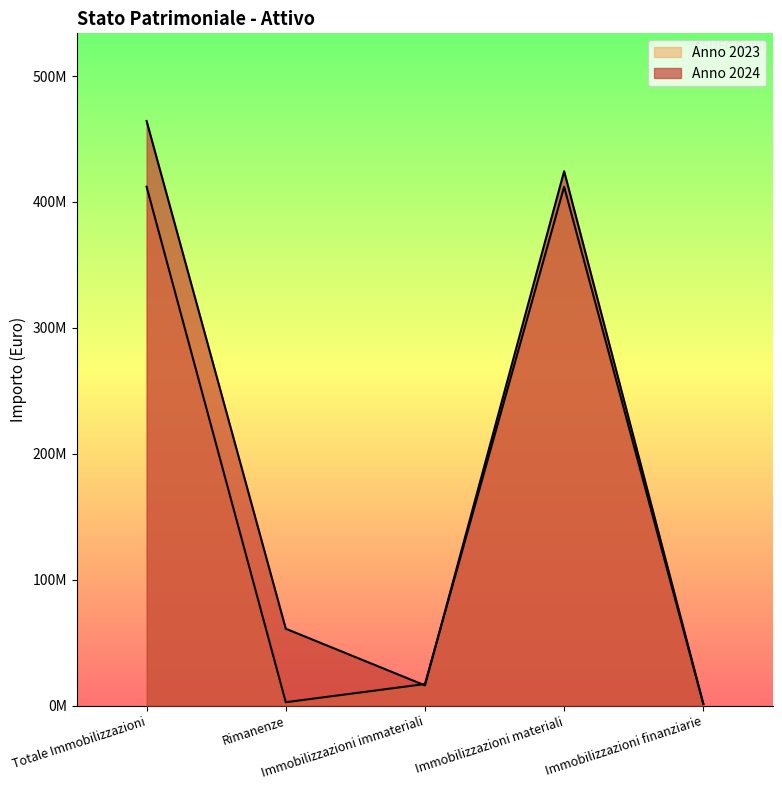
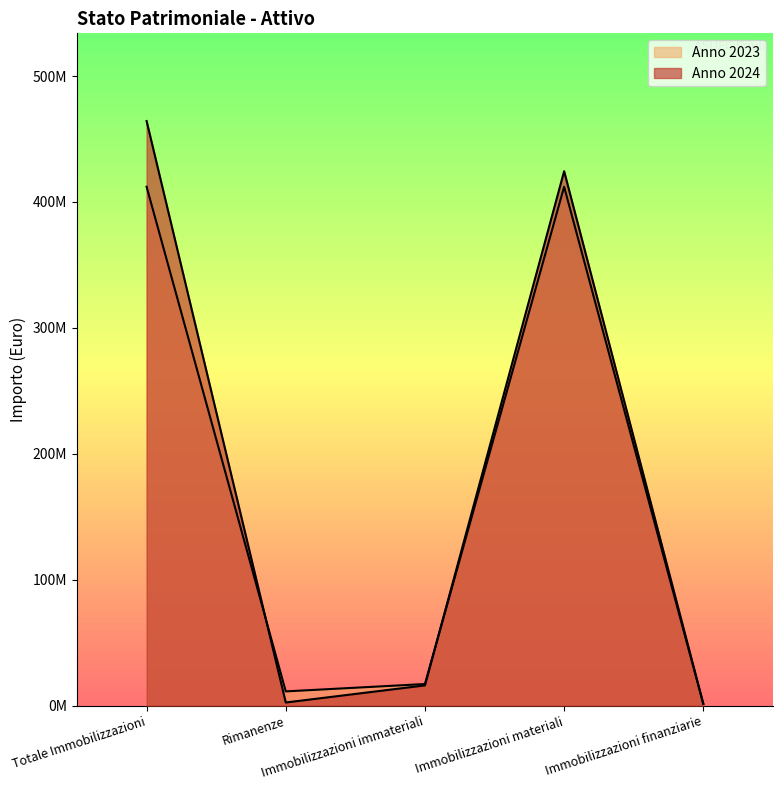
Anno 2023, Rimanenze: 3000000 -> 11000000
Anno 2024, Rimanenze: 61000000 -> 2000000
